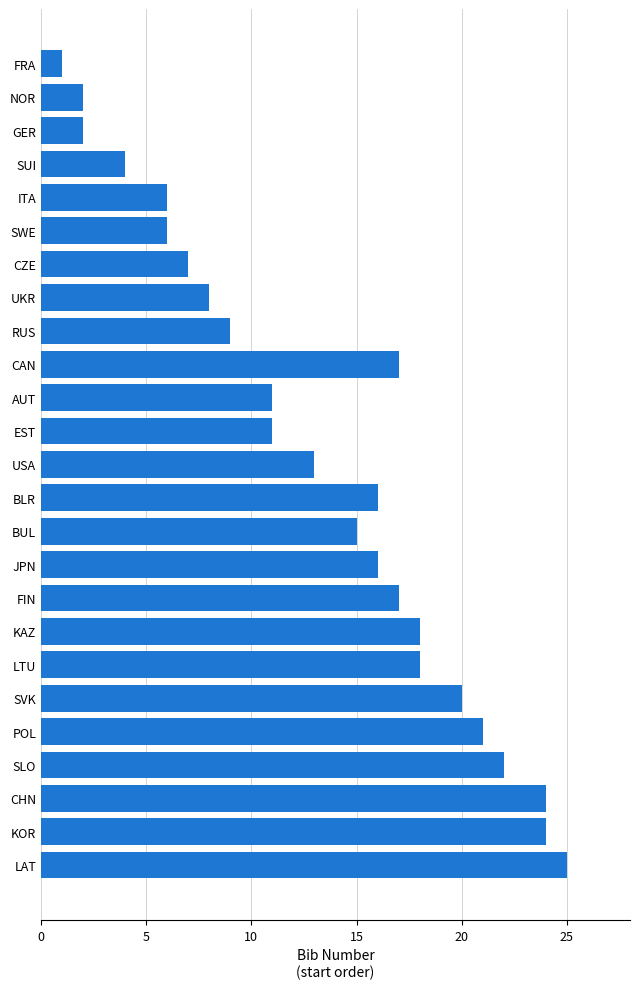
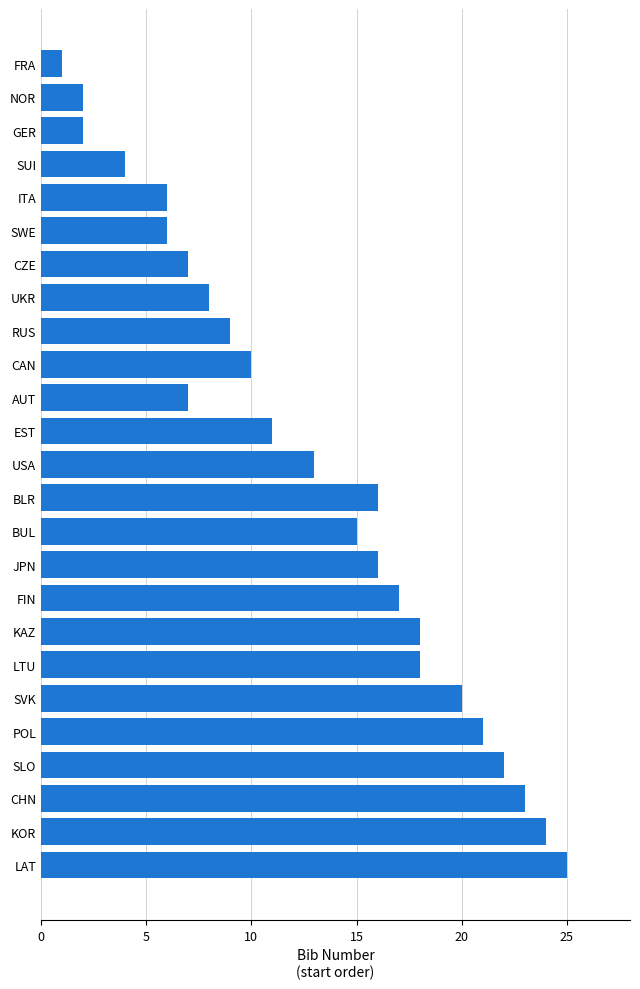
CAN: 17 -> 10
AUT: 11 -> 7
CHN: 24 -> 23
